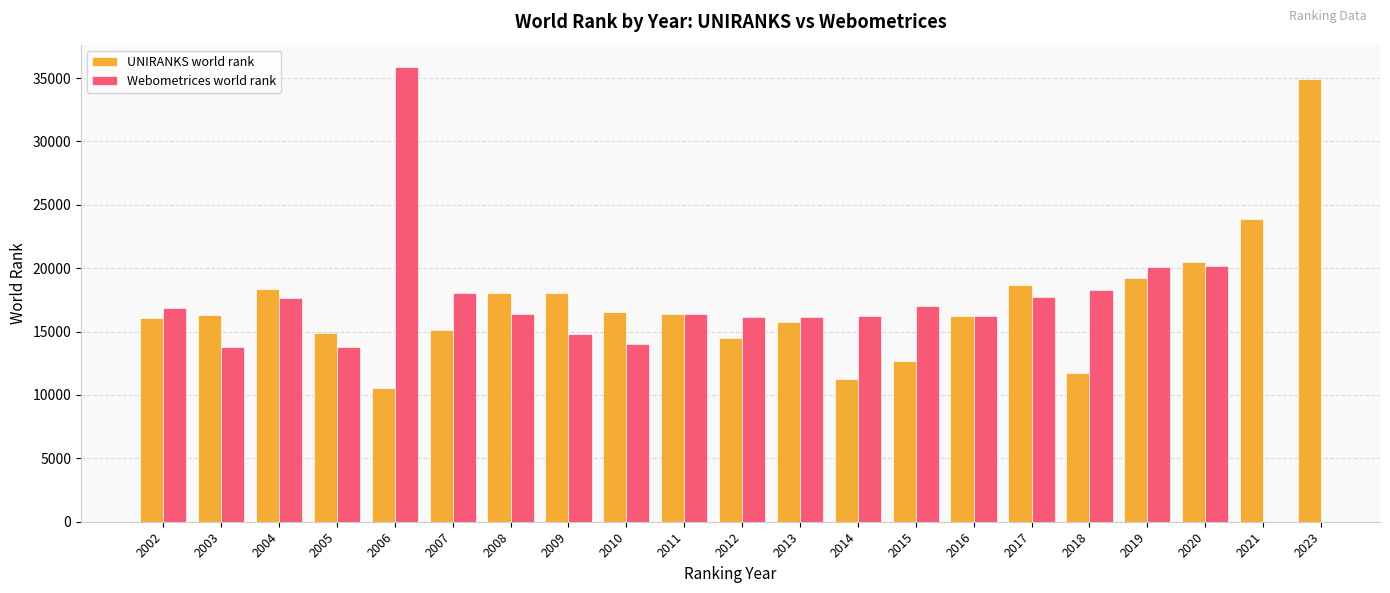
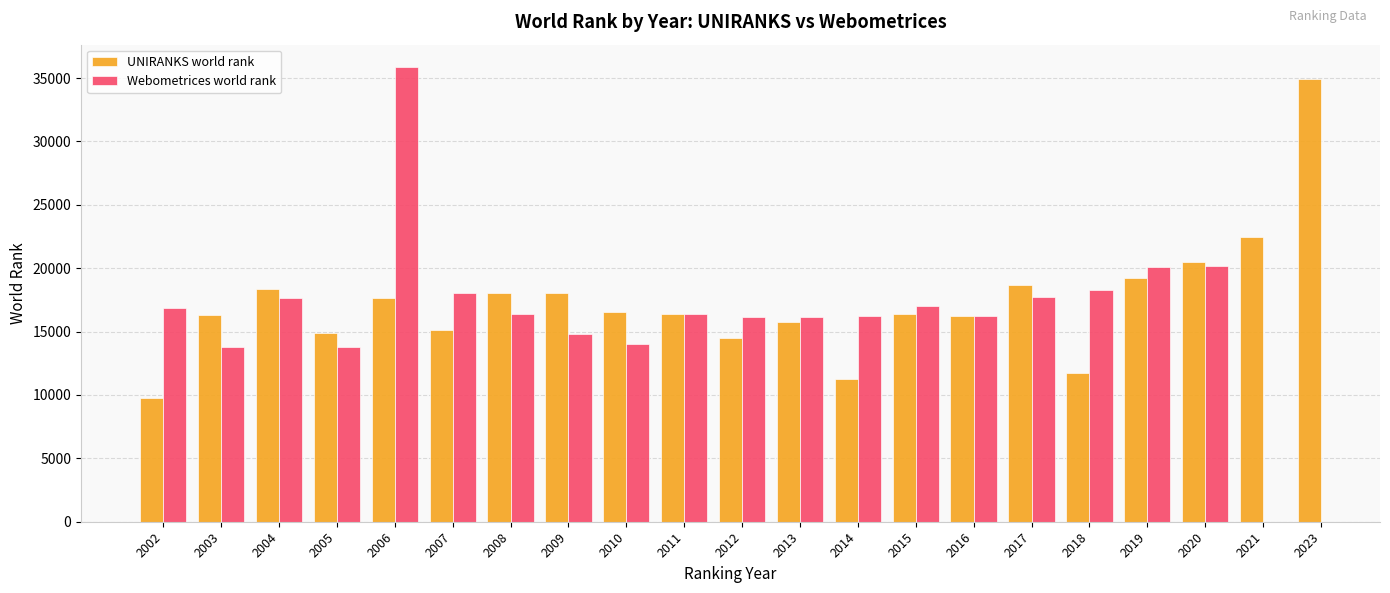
UNIRANKS world rank, 2002: 16000 -> 9800
UNIRANKS world rank, 2006: 10600 -> 17600
UNIRANKS world rank, 2015: 12700 -> 16400
UNIRANKS world rank, 2021: 23900 -> 22500
